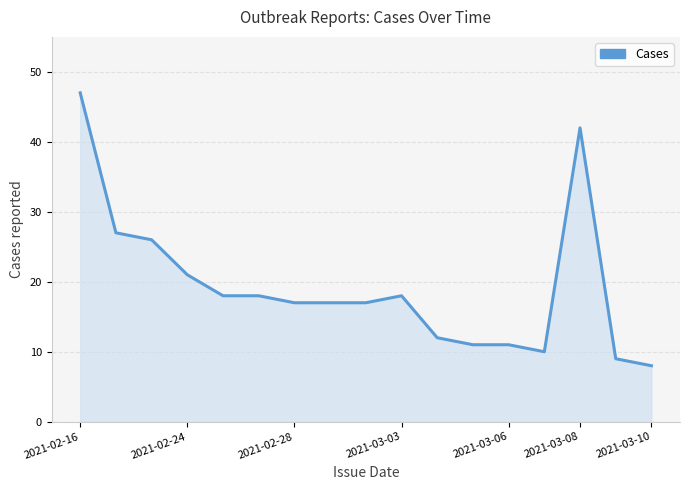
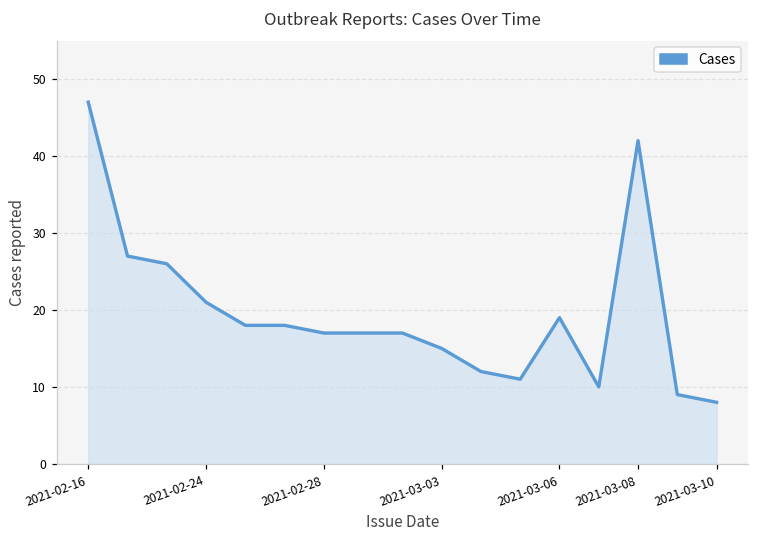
2021-03-03: 18 -> 15
2021-03-06: 11 -> 19
